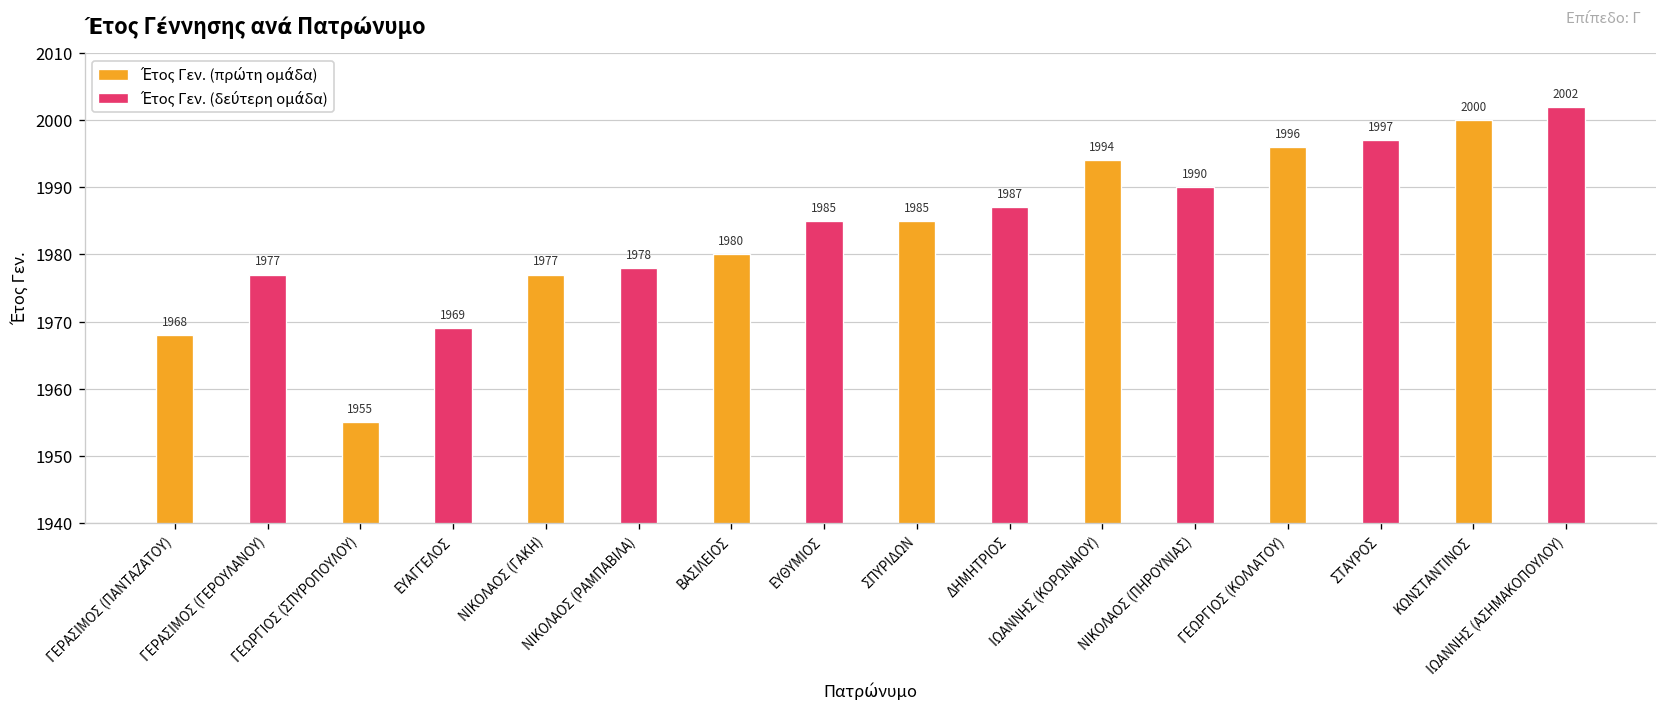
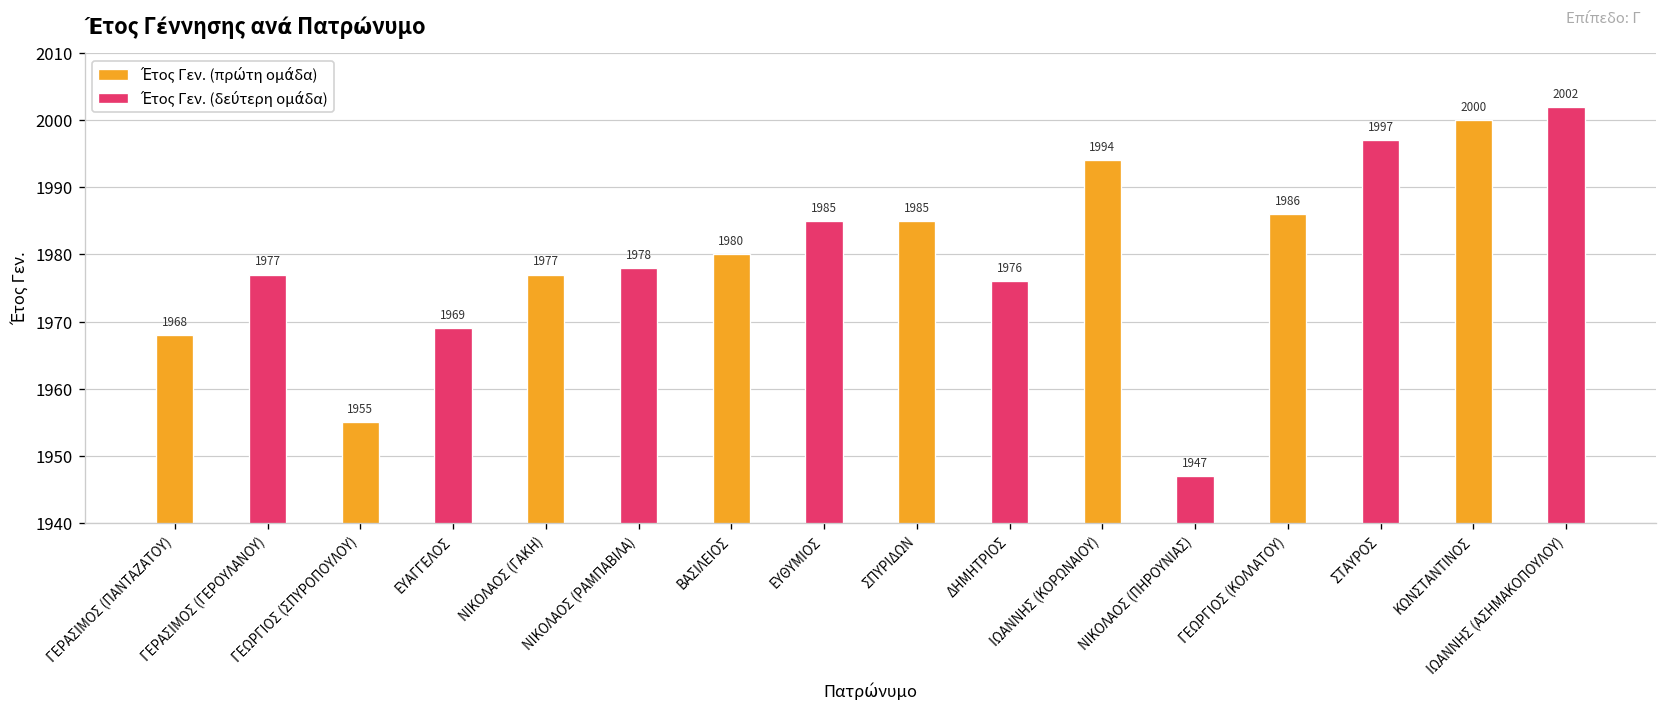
Έτος Γεν. (δεύτερη ομάδα), ΔΗΜΗΤΡΙΟΣ: 1987 -> 1976
Έτος Γεν. (δεύτερη ομάδα), ΝΙΚΟΛΑΟΣ (ΠΗΡΟΥΝΙΑΣ): 1990 -> 1947
Έτος Γεν. (πρώτη ομάδα), ΓΕΩΡΓΙΟΣ (ΚΟΛΛΑΤΟΥ): 1996 -> 1986
